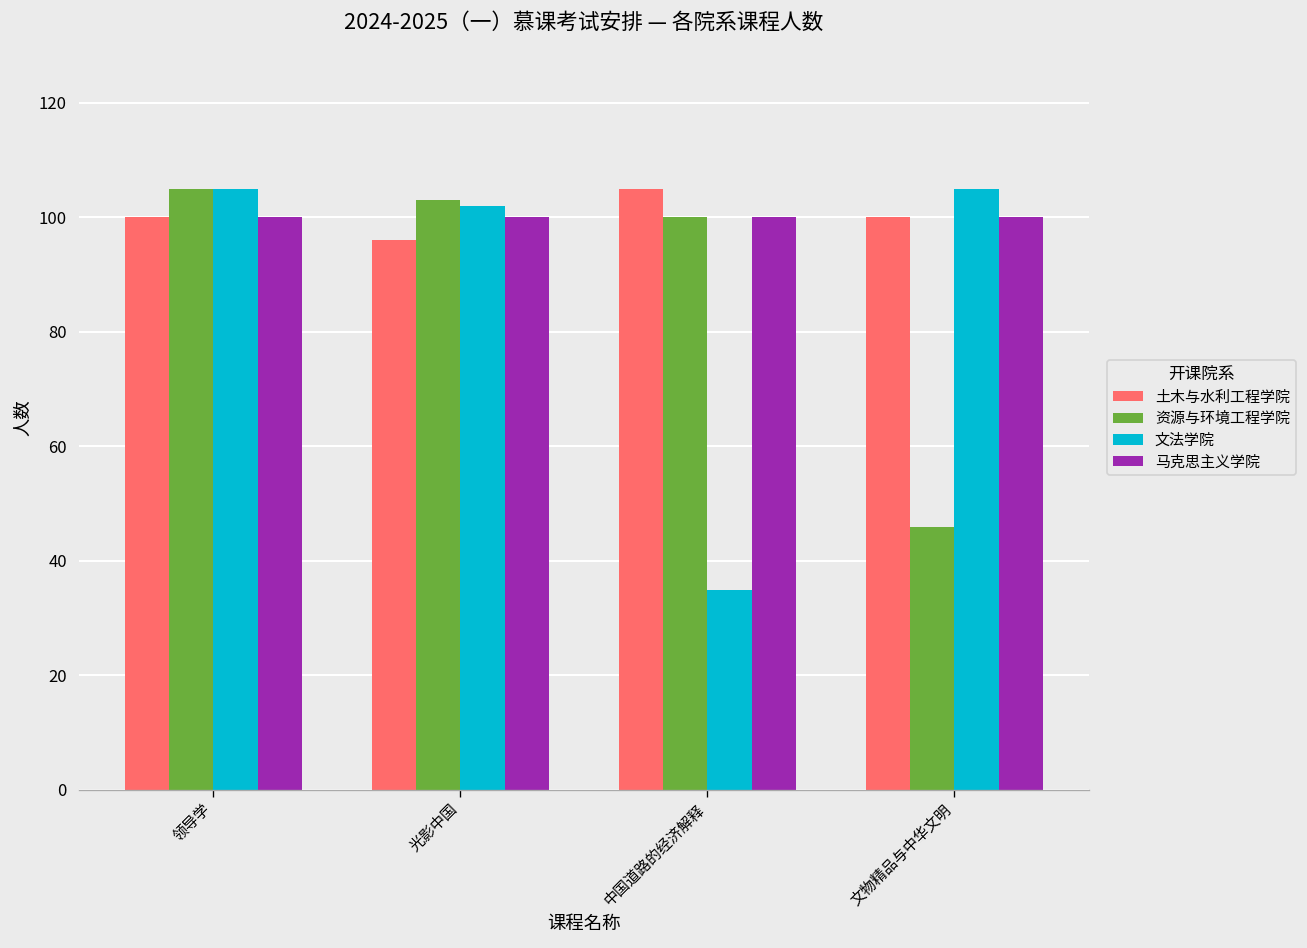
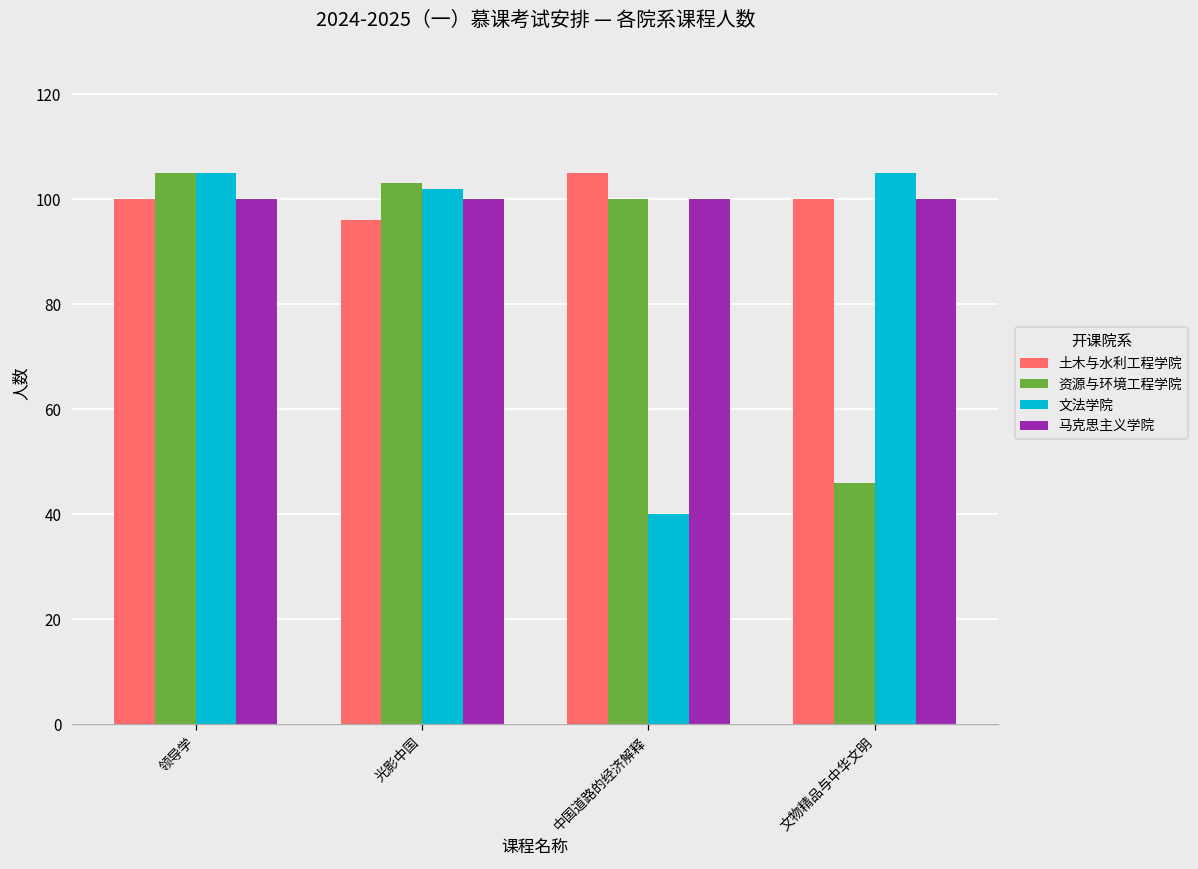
文法学院, 中国道路的经济解释: 35 -> 40
